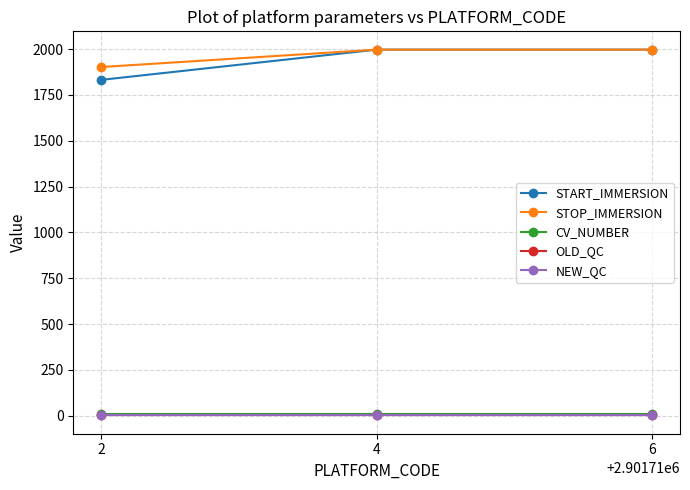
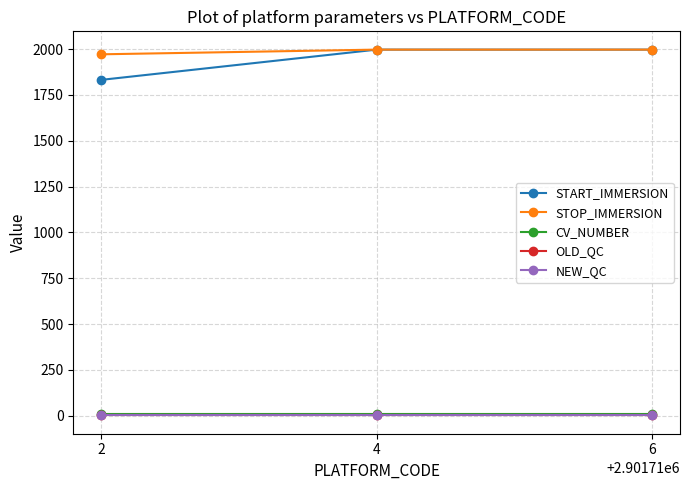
STOP_IMMERSION, 2: 1900 -> 1970
